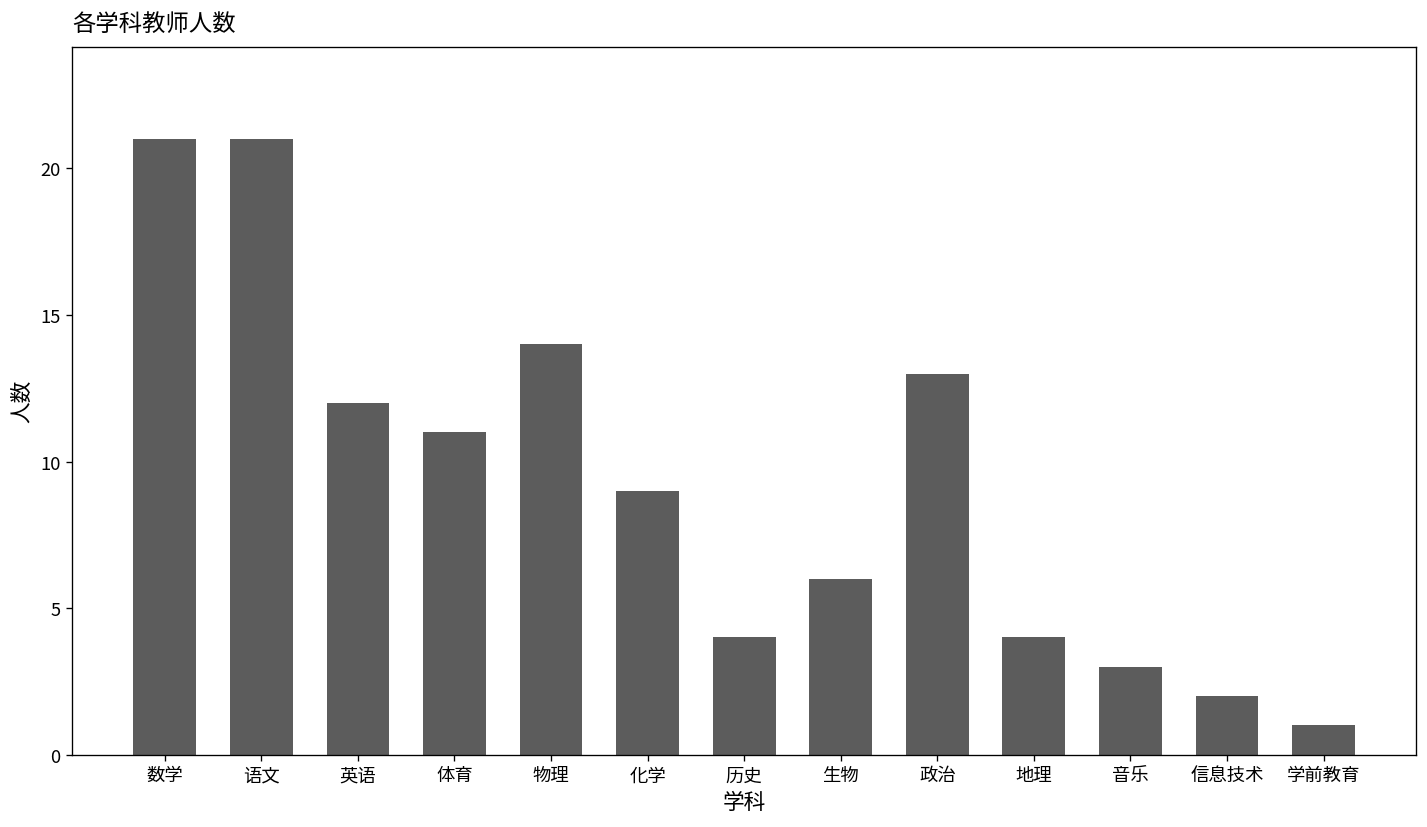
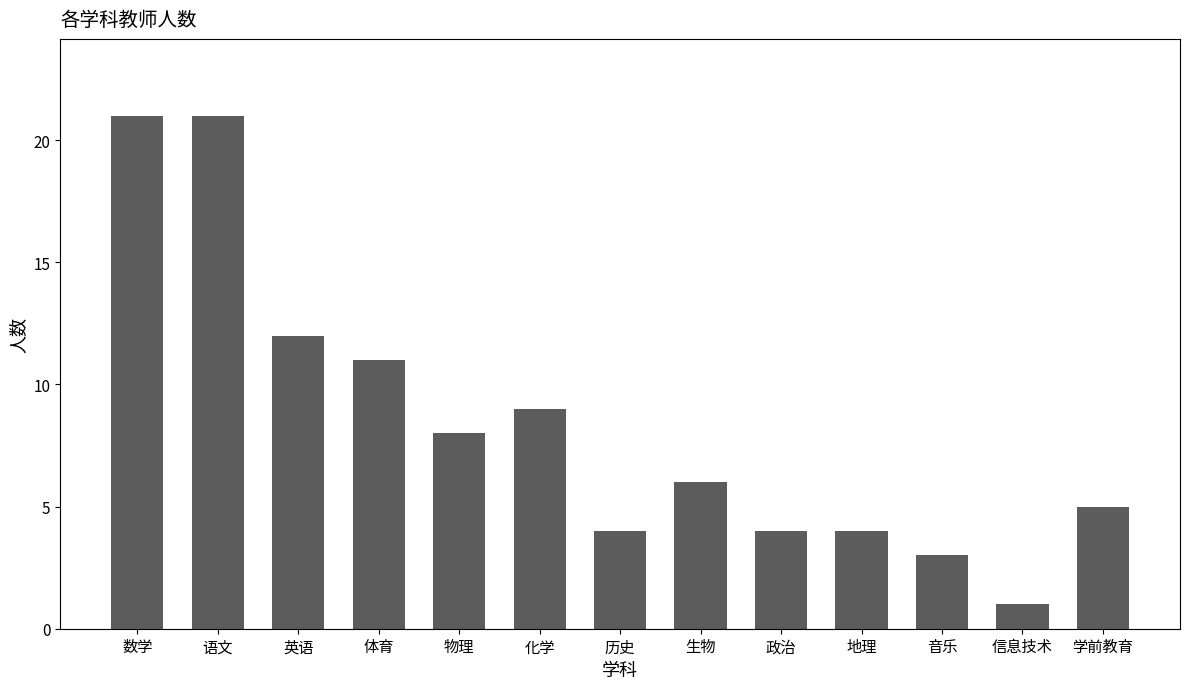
物理: 14 -> 8
政治: 13 -> 4
信息技术: 2 -> 1
学前教育: 1 -> 5
